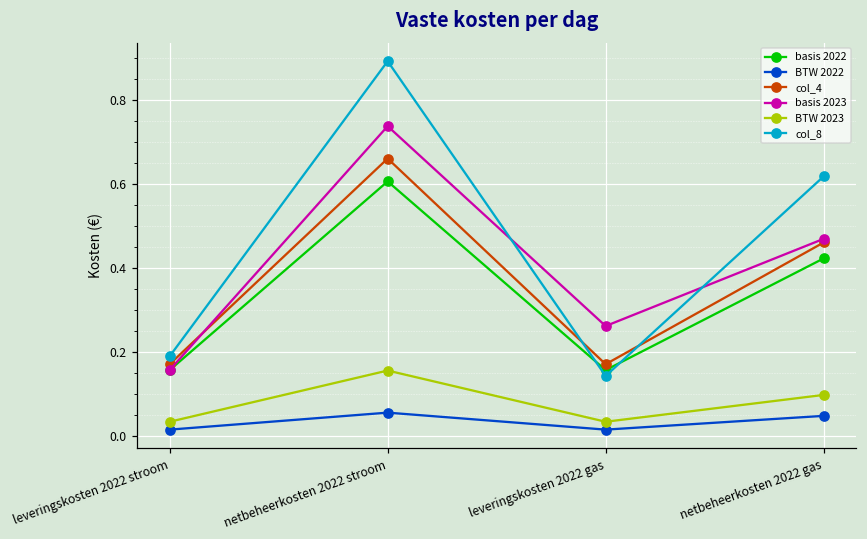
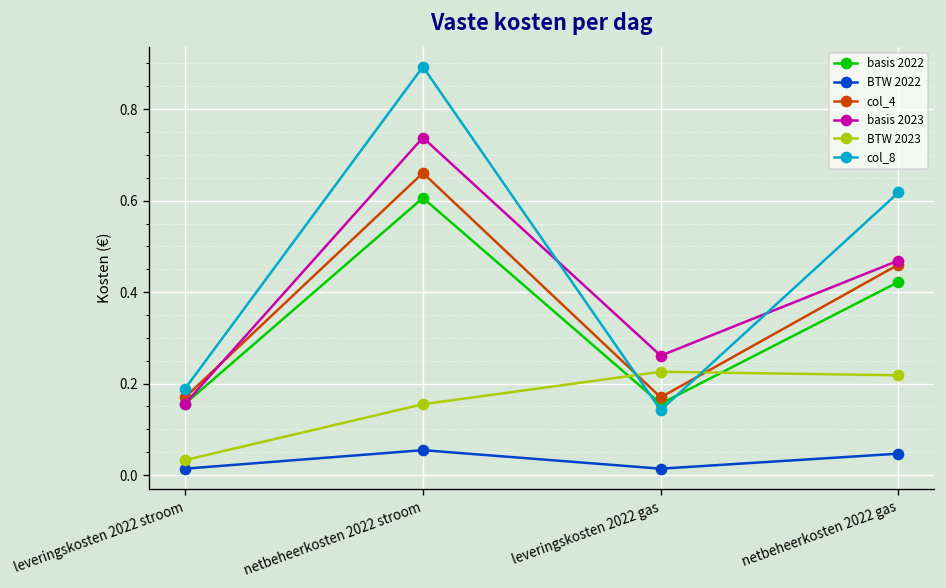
BTW 2023, leveringskosten 2022 gas: 0.03 -> 0.23
BTW 2023, netbeheerkosten 2022 gas: 0.10 -> 0.22
